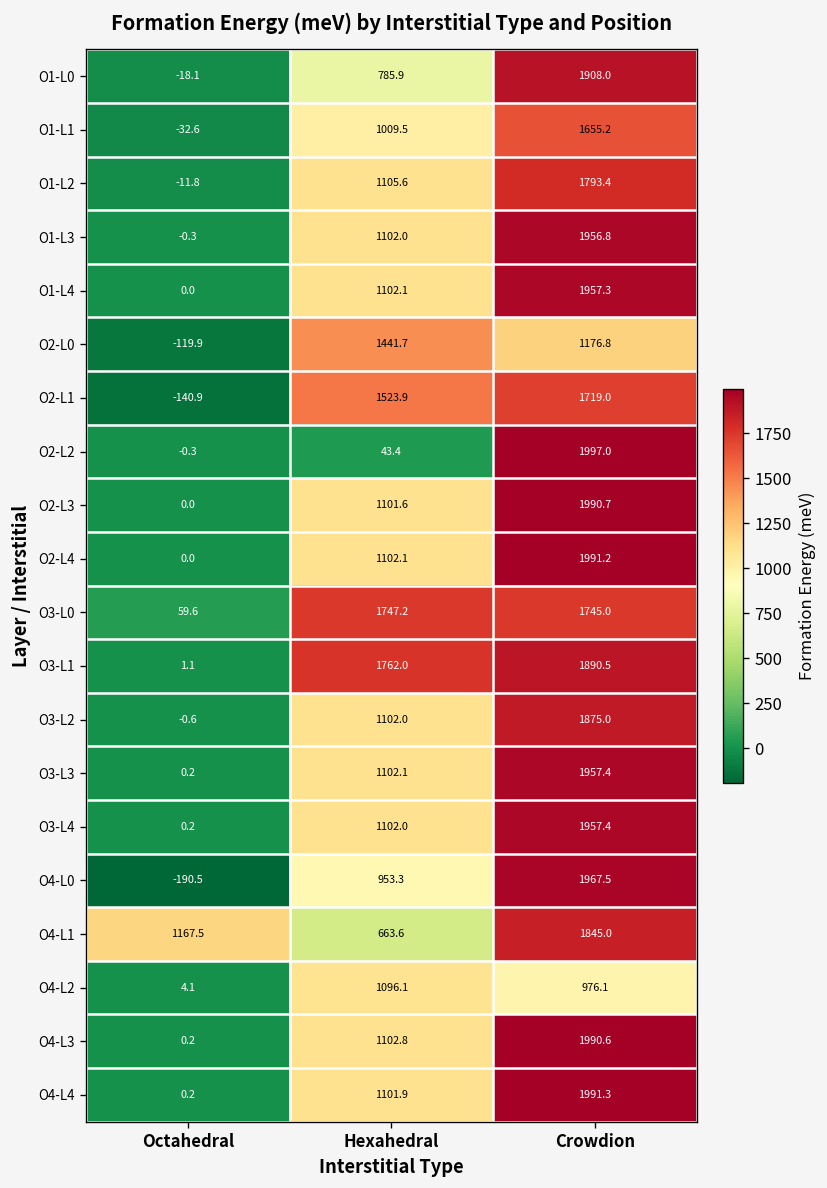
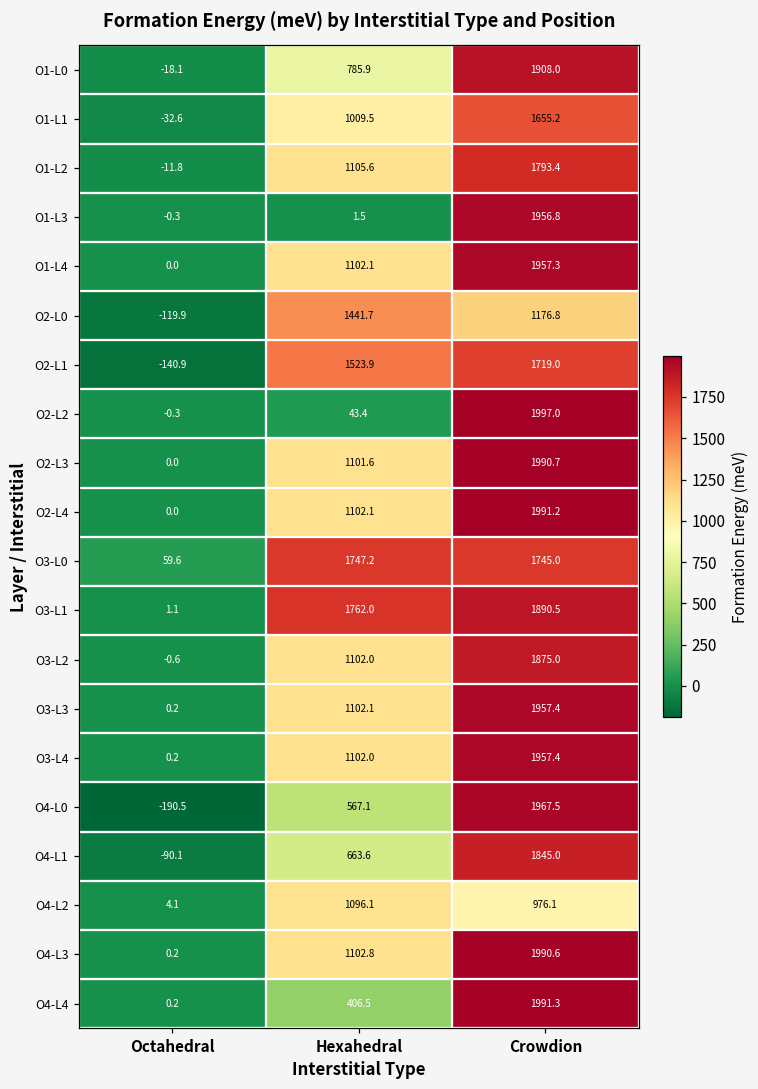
O1-L3, Hexahedral: 1102.0 -> 1.5
O4-L0, Hexahedral: 953.3 -> 567.1
O4-L1, Octahedral: 1167.5 -> -90.1
O4-L4, Hexahedral: 1101.9 -> 406.5
